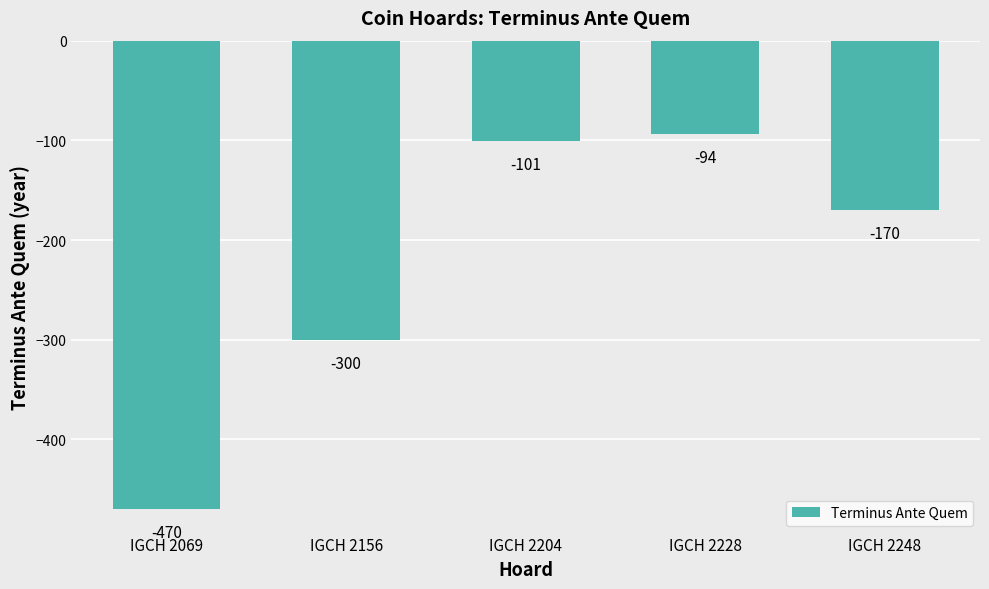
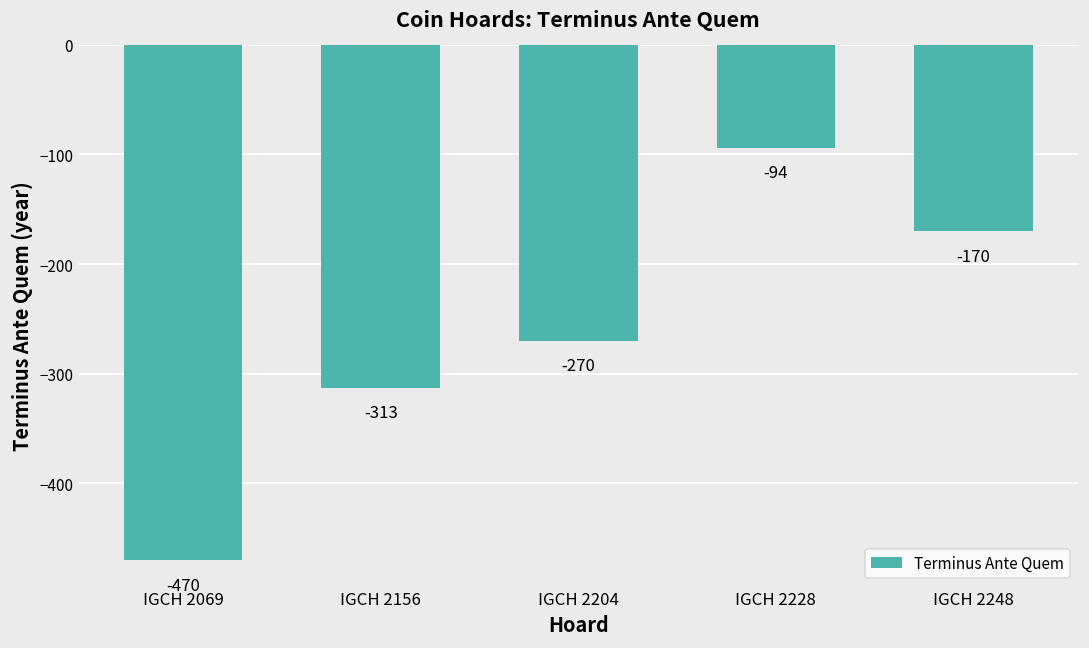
IGCH 2156: -300 -> -313
IGCH 2204: -101 -> -270
